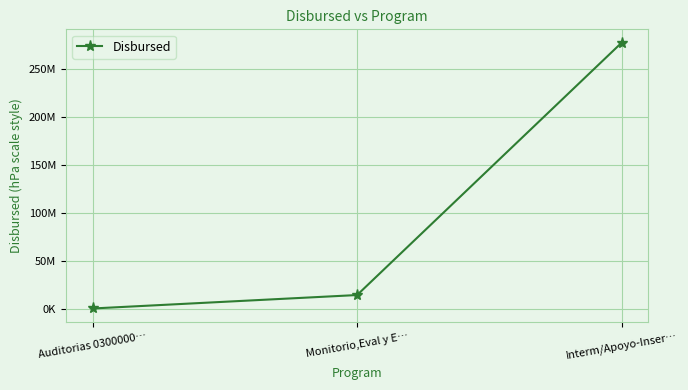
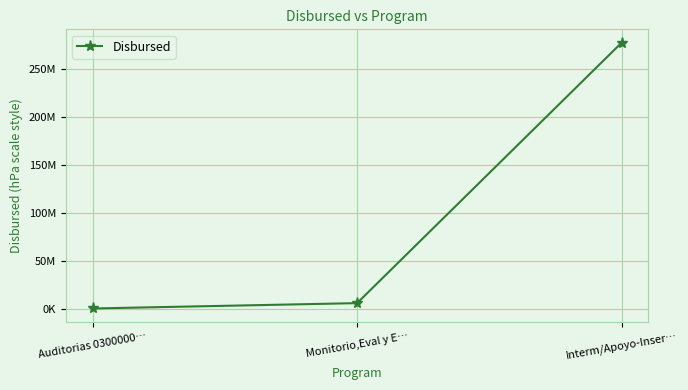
Monitorio,Eval y E…: 14000000 -> 6000000
